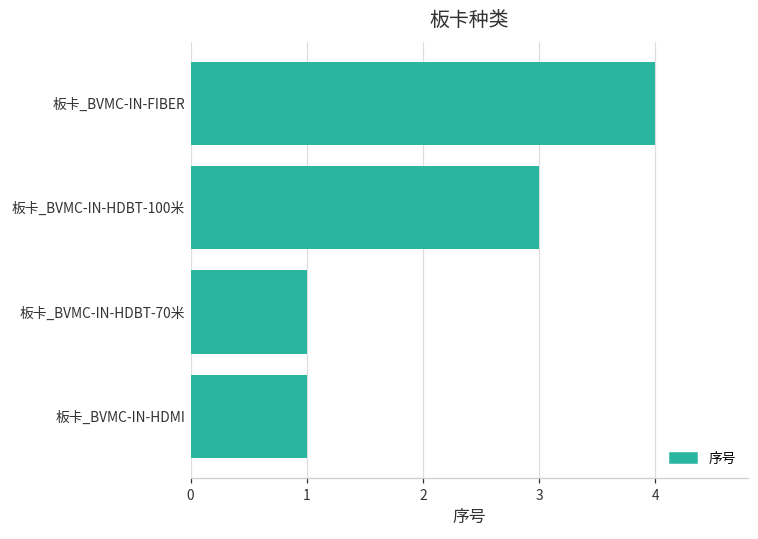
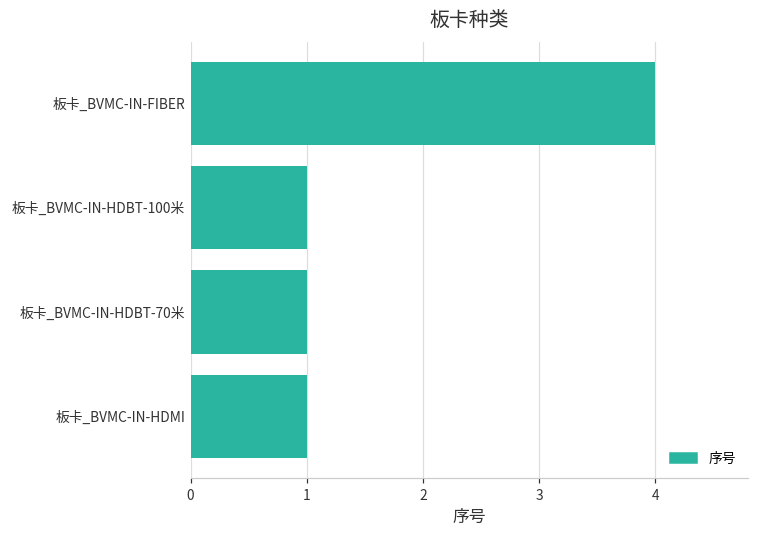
板卡_BVMC-IN-HDBT-100米: 3 -> 1
